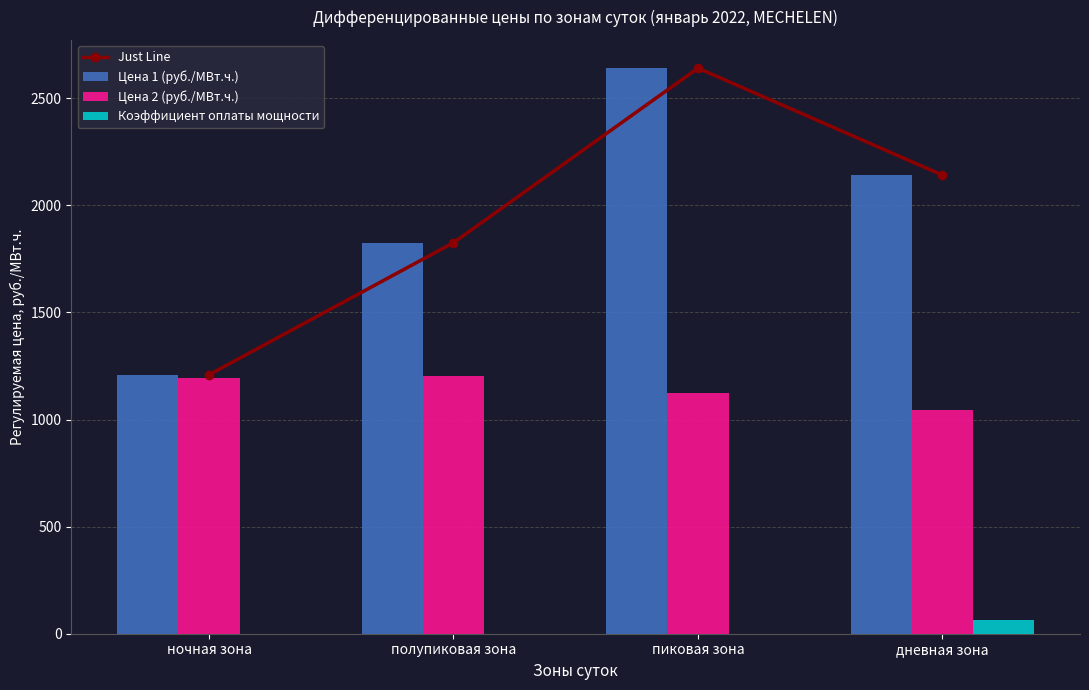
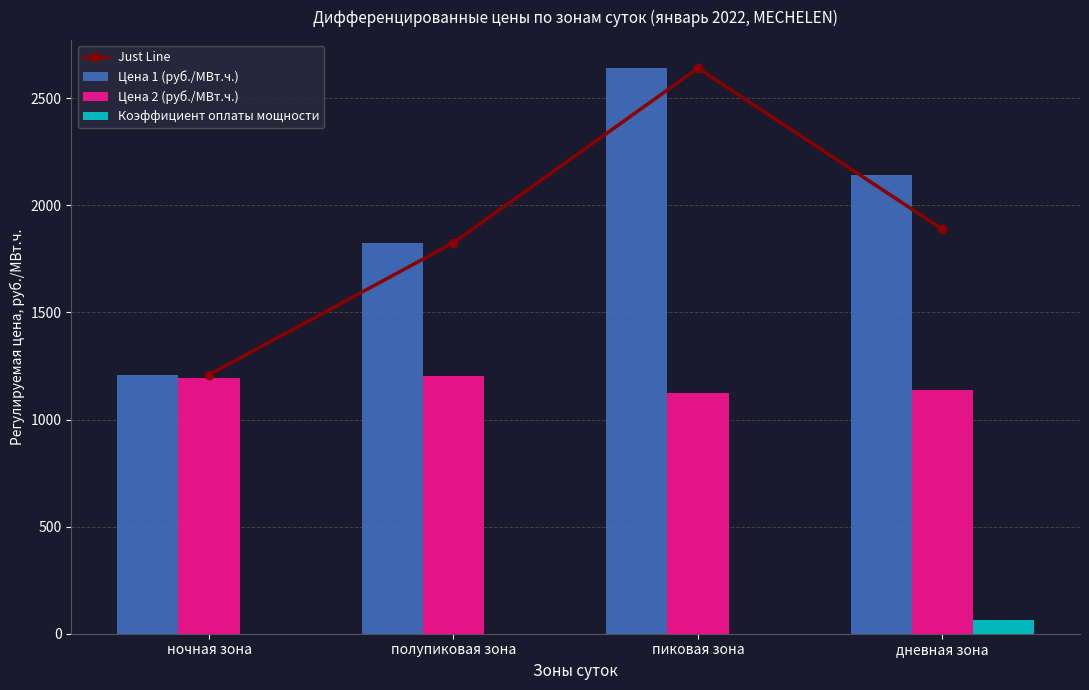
Just Line, дневная зона: 2140 -> 1890
Цена 2 (руб./МВт.ч.), дневная зона: 1040 -> 1140
